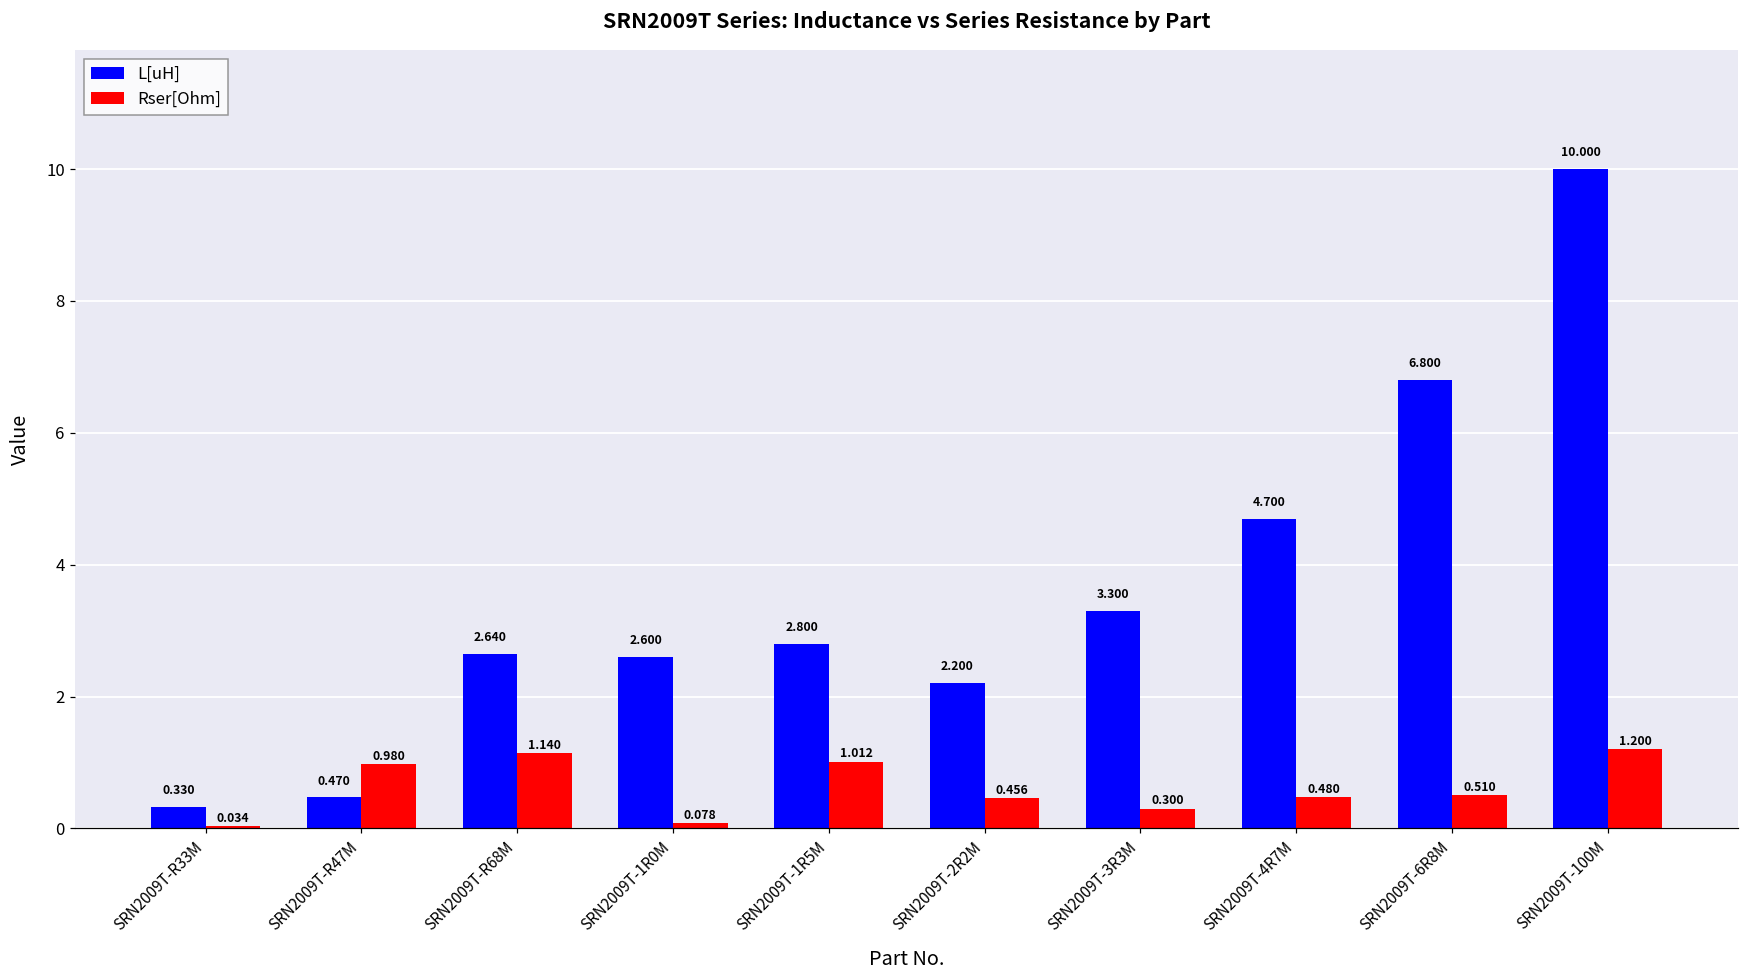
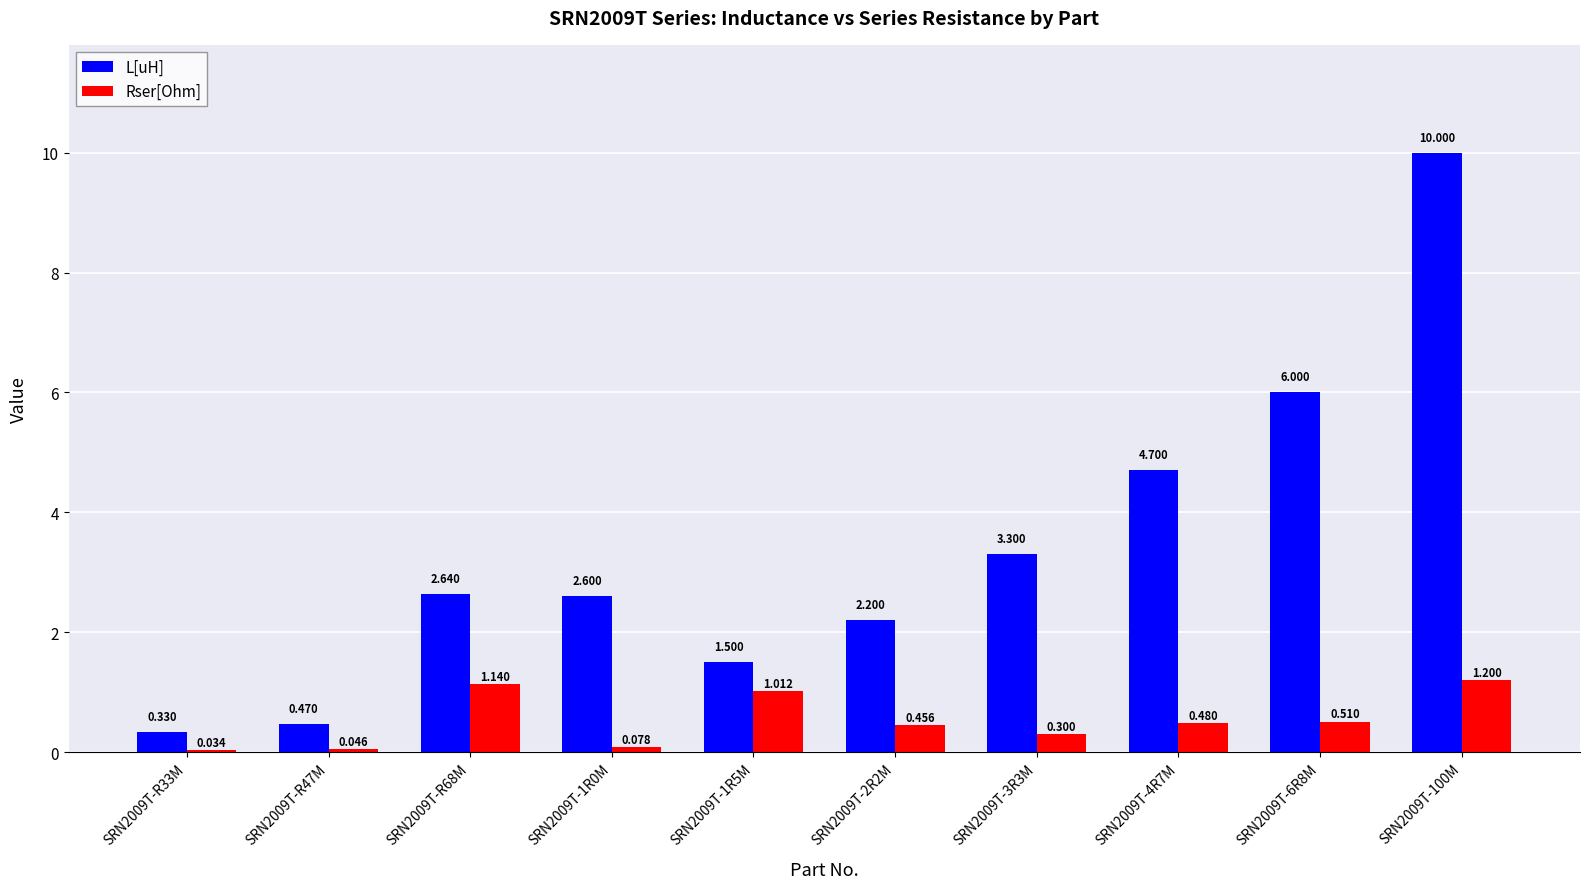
Rser[Ohm], SRN2009T-R47M: 0.980 -> 0.046
L[uH], SRN2009T-1R5M: 2.800 -> 1.500
L[uH], SRN2009T-6R8M: 6.800 -> 6.000
